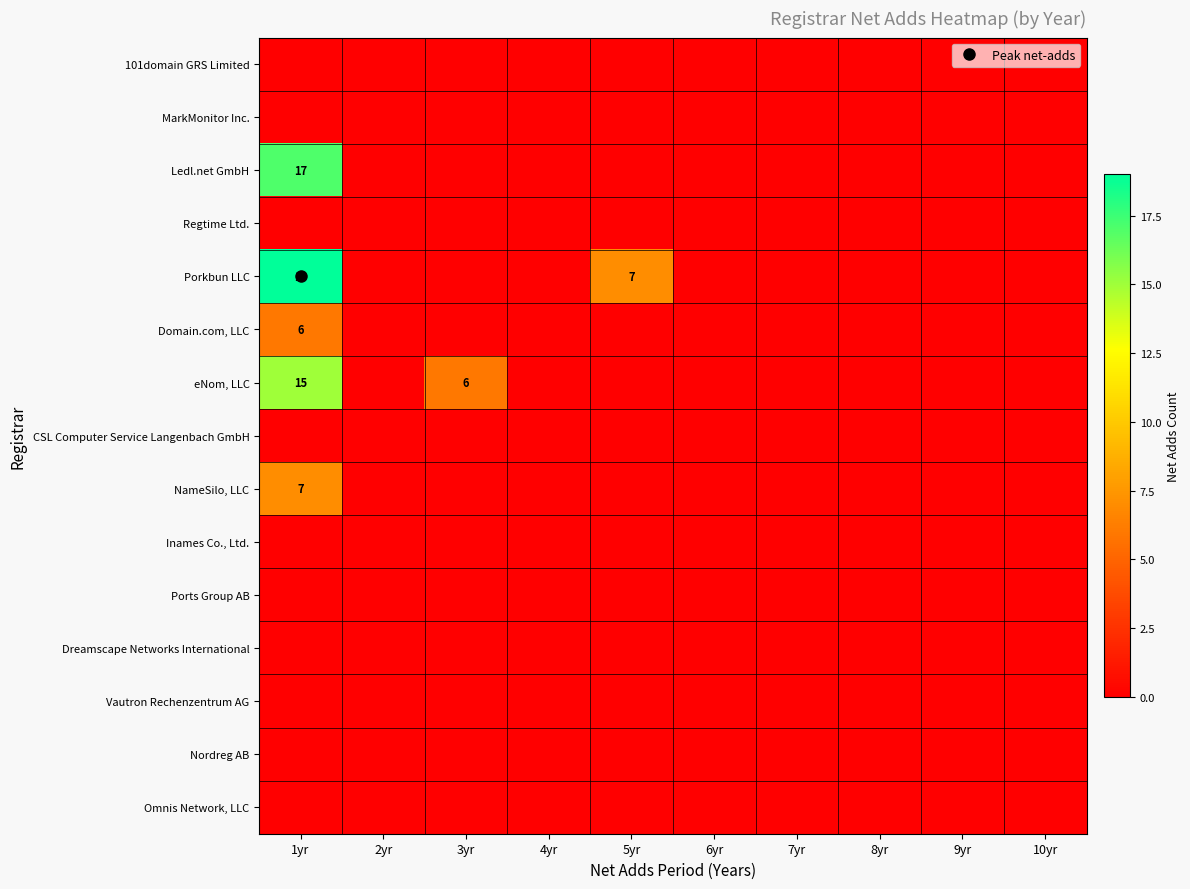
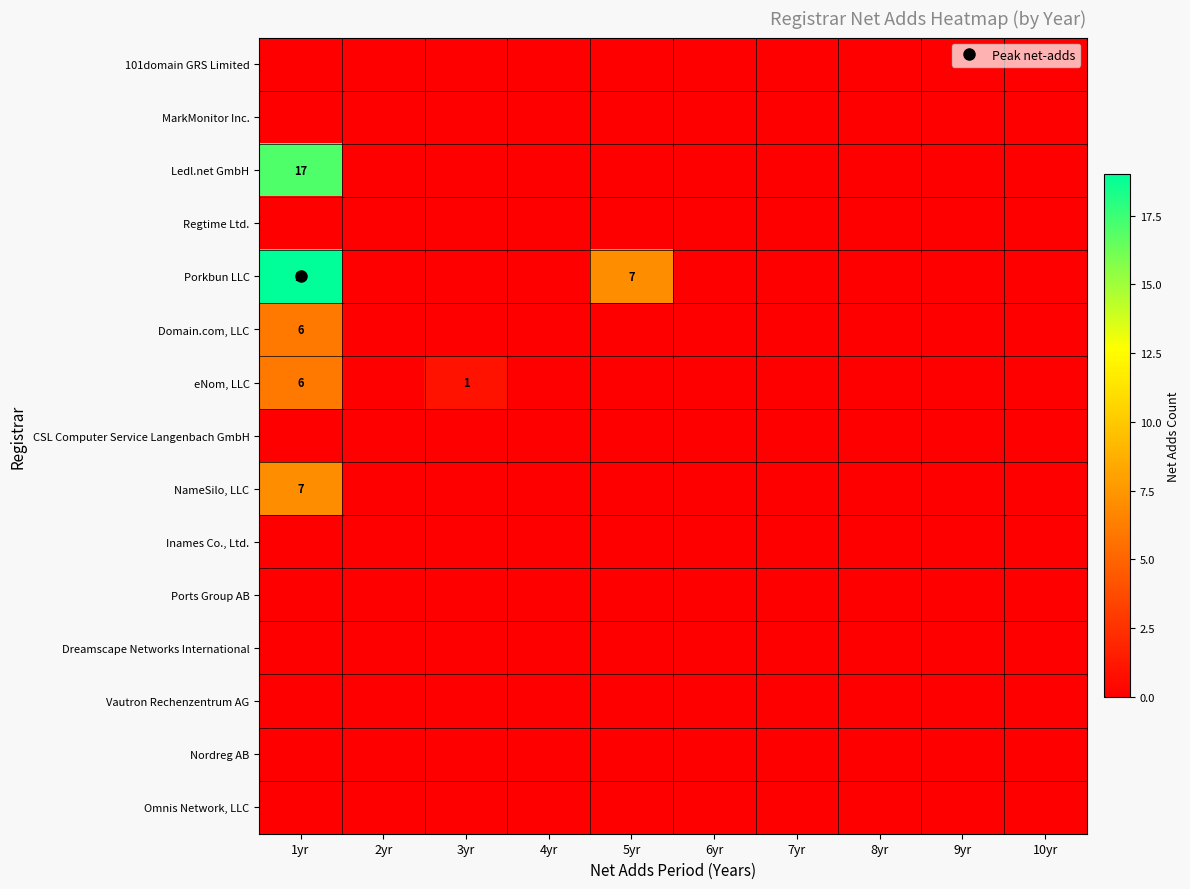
eNom, LLC, 1yr: 15 -> 6
eNom, LLC, 3yr: 6 -> 1
